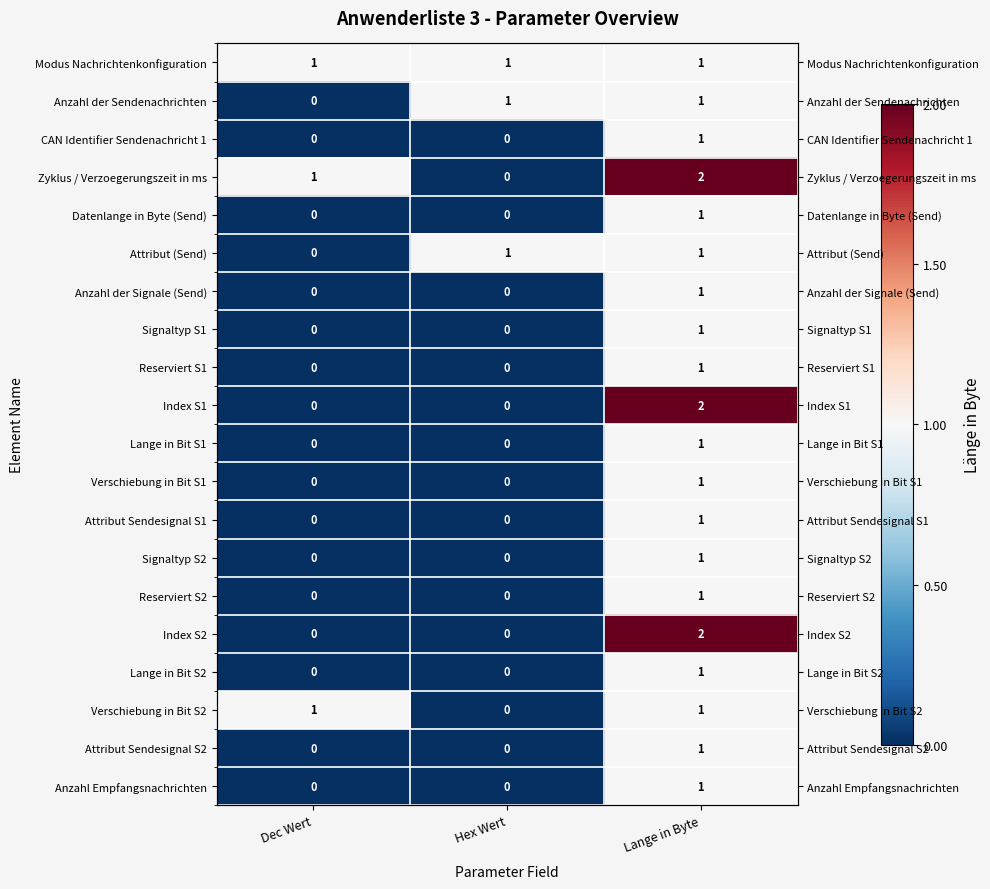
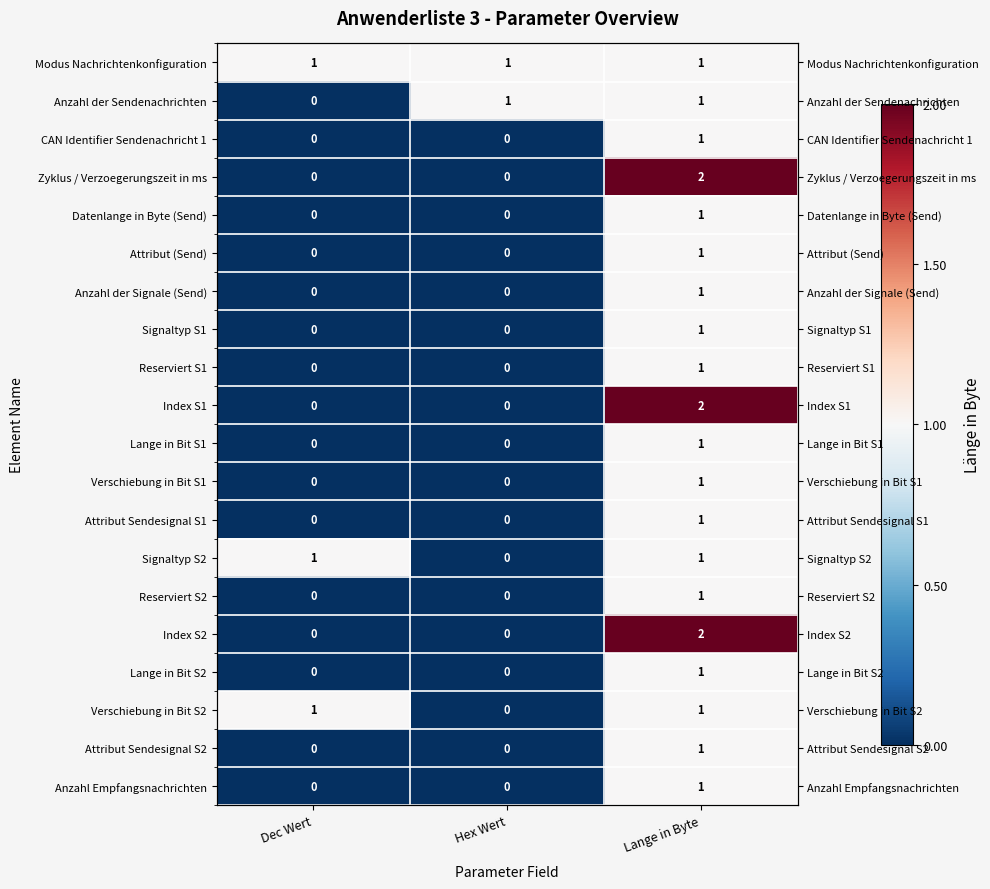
Zyklus / Verzoegerungszeit in ms, Dec Wert: 1 -> 0
Attribut (Send), Hex Wert: 1 -> 0
Signaltyp S2, Dec Wert: 0 -> 1
